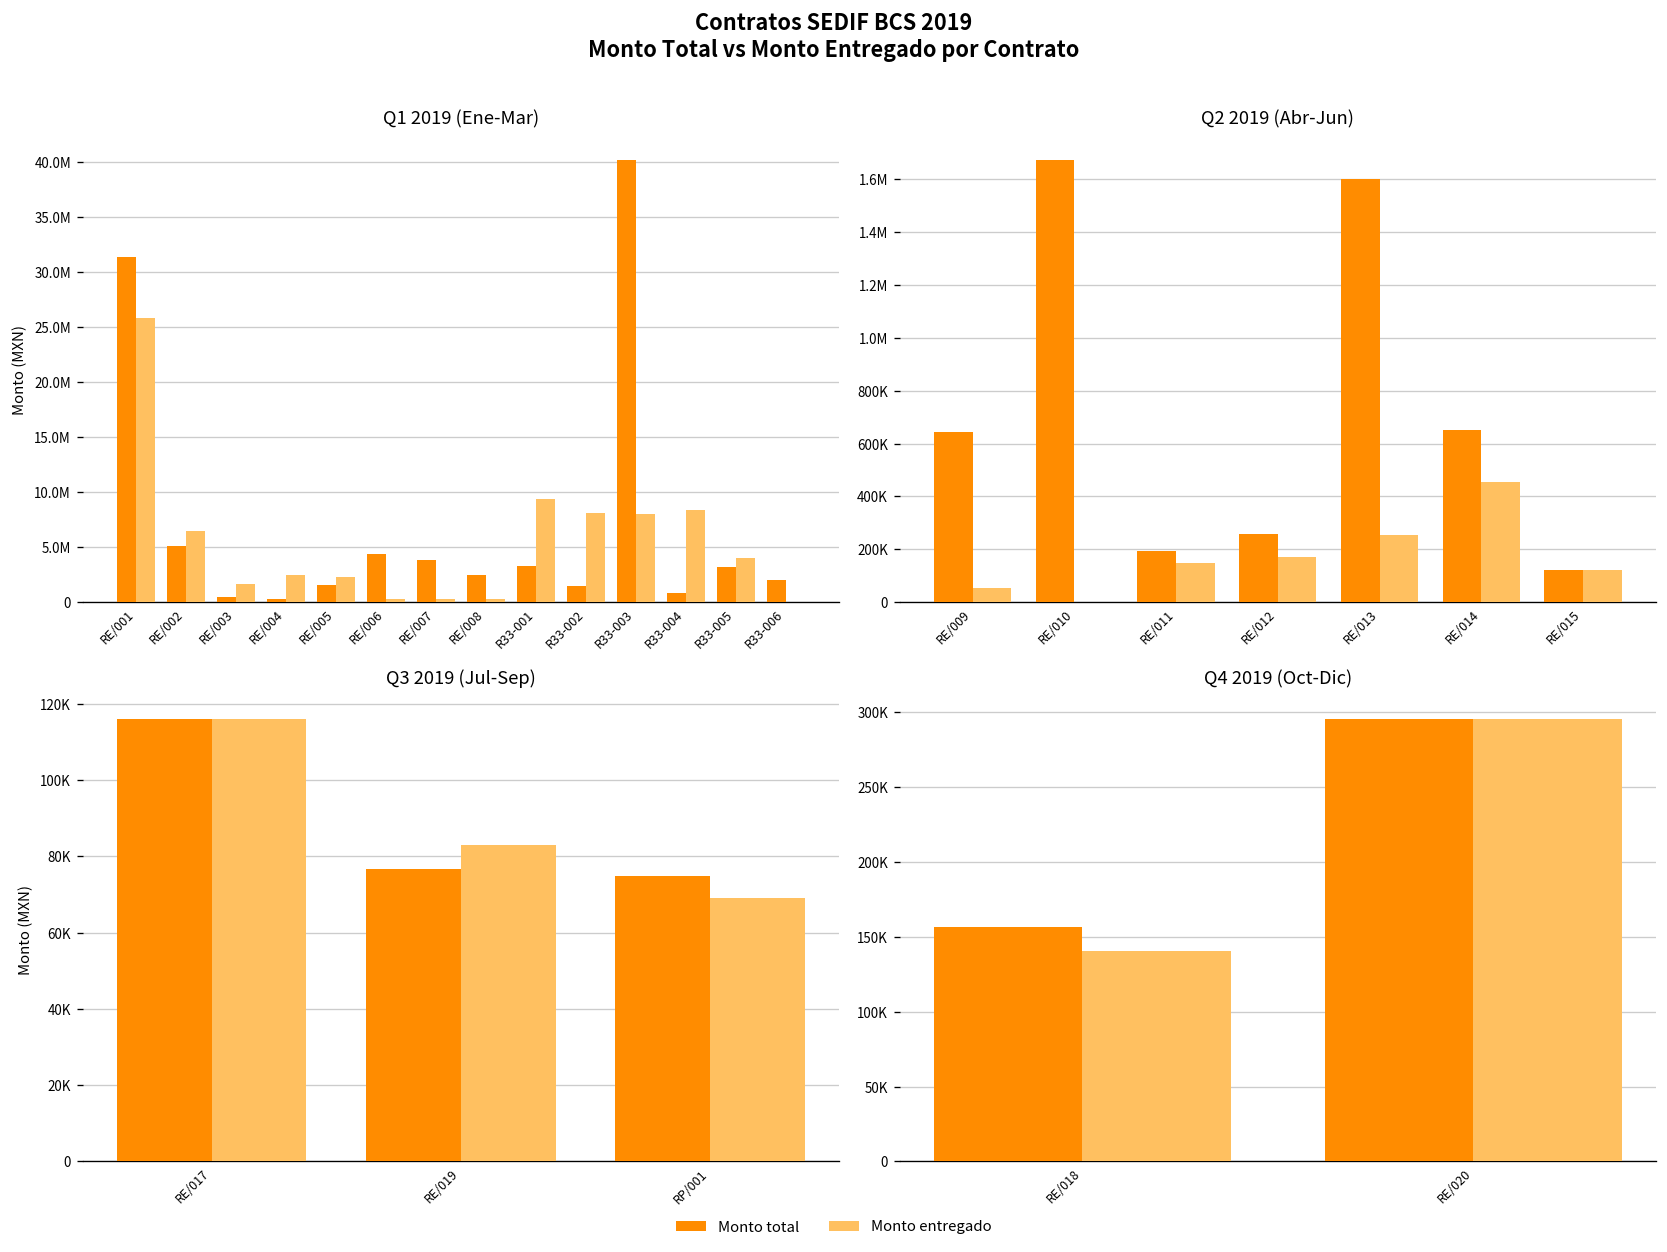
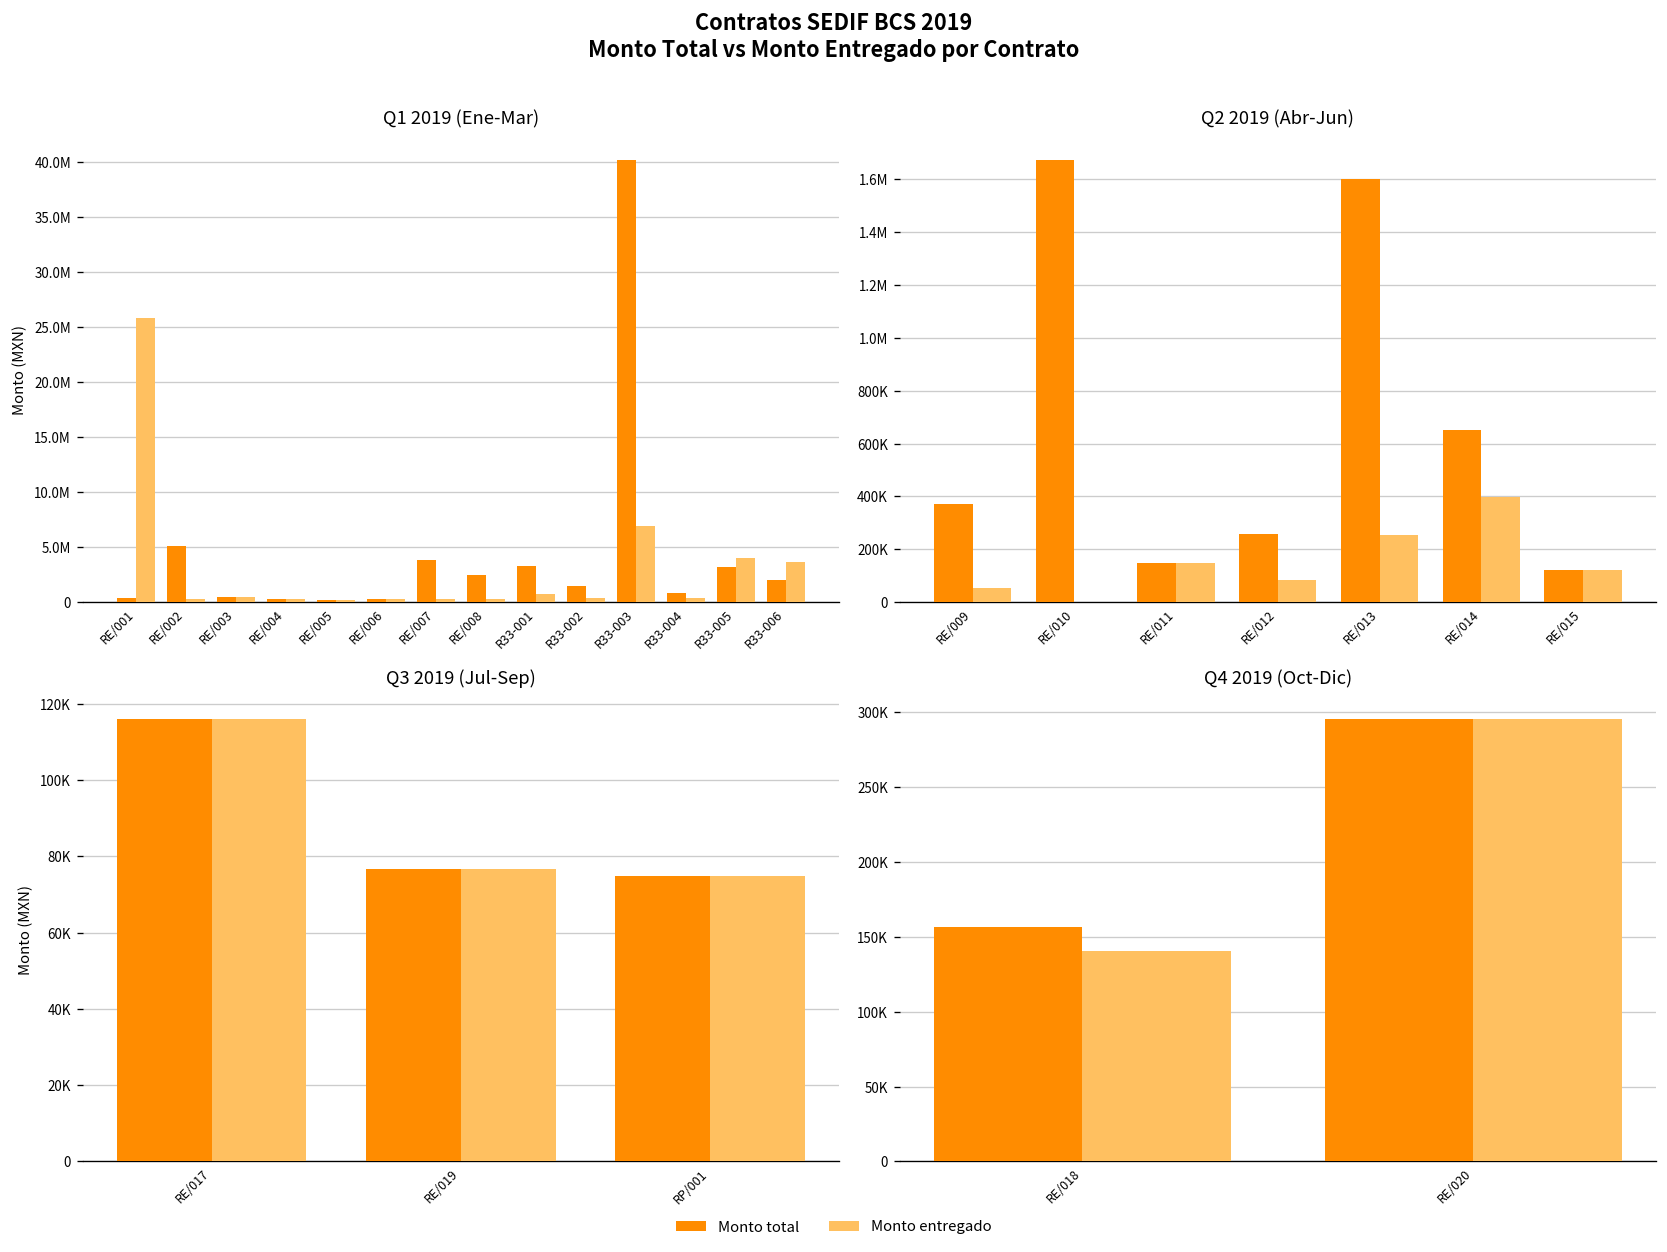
Q1 2019 (Ene-Mar), Monto total, RE/001: 31000000 -> 0
Q1 2019 (Ene-Mar), Monto entregado, RE/002: 6000000 -> 0
Q1 2019 (Ene-Mar), Monto entregado, RE/003: 2000000 -> 0
Q1 2019 (Ene-Mar), Monto entregado, RE/004: 2000000 -> 0
Q1 2019 (Ene-Mar), Monto total, RE/005: 2000000 -> 0
Q1 2019 (Ene-Mar), Monto entregado, RE/005: 2000000 -> 0
Q1 2019 (Ene-Mar), Monto total, RE/006: 4000000 -> 0
Q1 2019 (Ene-Mar), Monto entregado, R33-001: 9000000 -> 1000000
Q1 2019 (Ene-Mar), Monto entregado, R33-002: 8000000 -> 0
Q1 2019 (Ene-Mar), Monto entregado, R33-003: 8000000 -> 7000000
Q1 2019 (Ene-Mar), Monto entregado, R33-004: 8000000 -> 0
Q1 2019 (Ene-Mar), Monto entregado, R33-006: 0 -> 4000000
Q2 2019 (Abr-Jun), Monto total, RE/009: 640000 -> 370000
Q2 2019 (Abr-Jun), Monto total, RE/011: 190000 -> 150000
Q2 2019 (Abr-Jun), Monto entregado, RE/012: 170000 -> 80000
Q2 2019 (Abr-Jun), Monto entregado, RE/014: 450000 -> 400000
Q3 2019 (Jul-Sep), Monto entregado, RE/019: 83000 -> 77000
Q3 2019 (Jul-Sep), Monto entregado, RP/001: 69000 -> 75000
